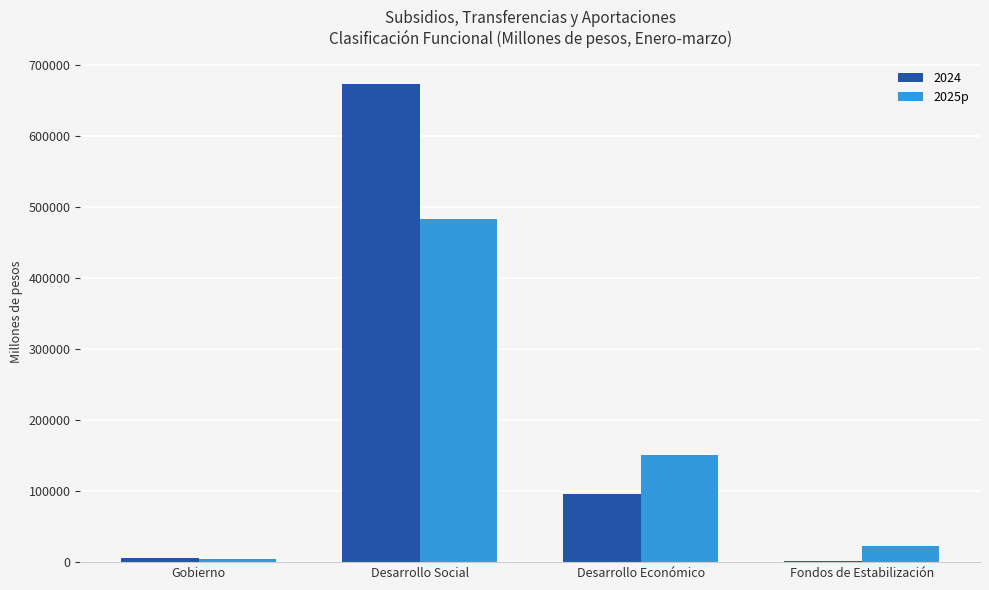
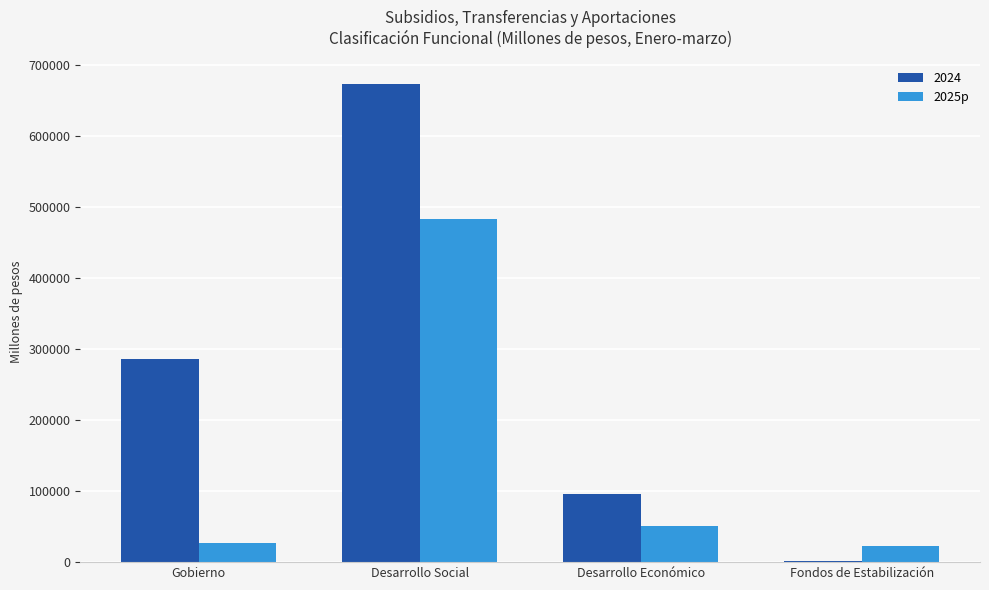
2024, Gobierno: 10000 -> 290000
2025p, Gobierno: 0 -> 30000
2025p, Desarrollo Económico: 150000 -> 50000
